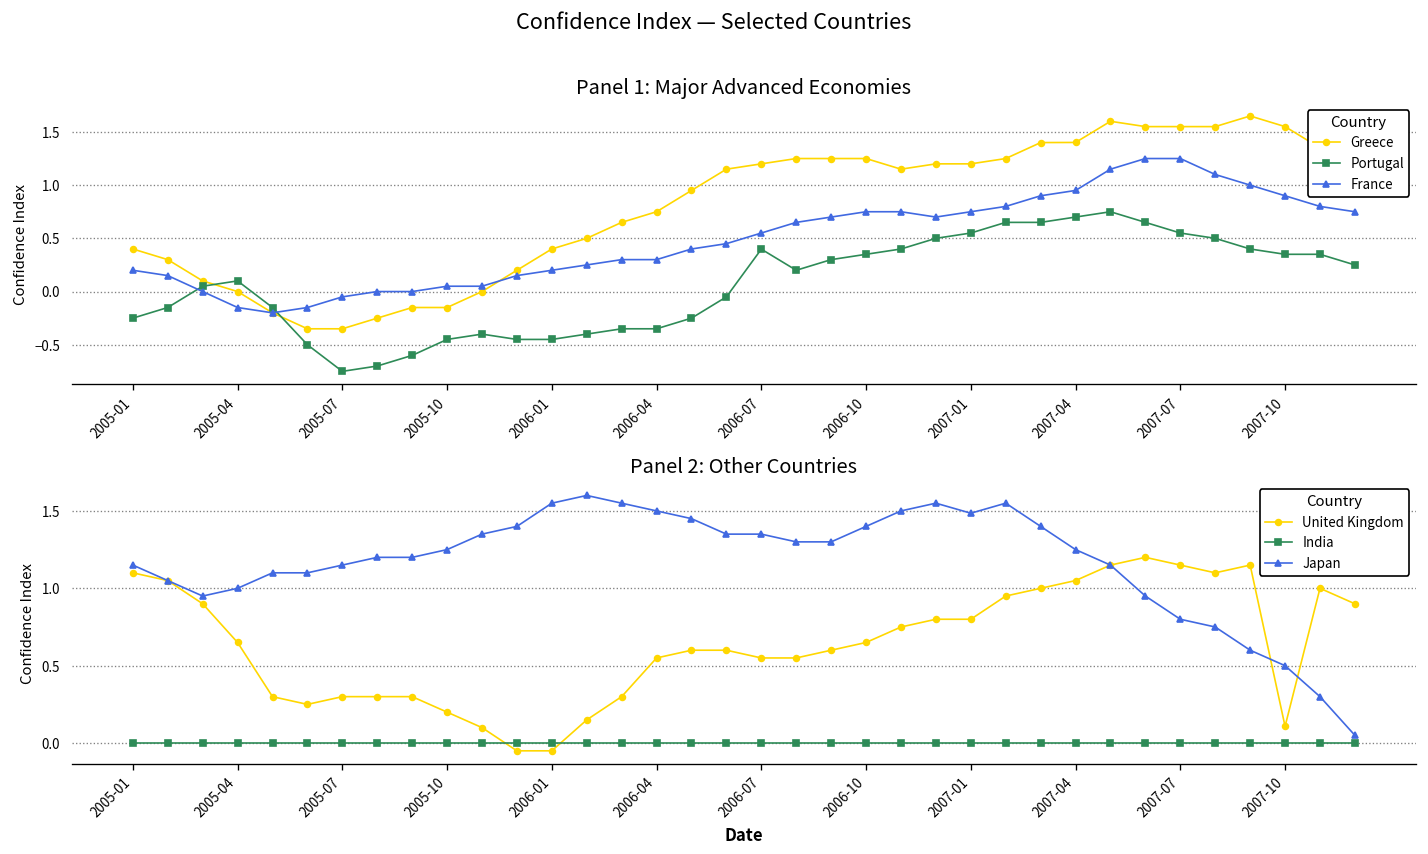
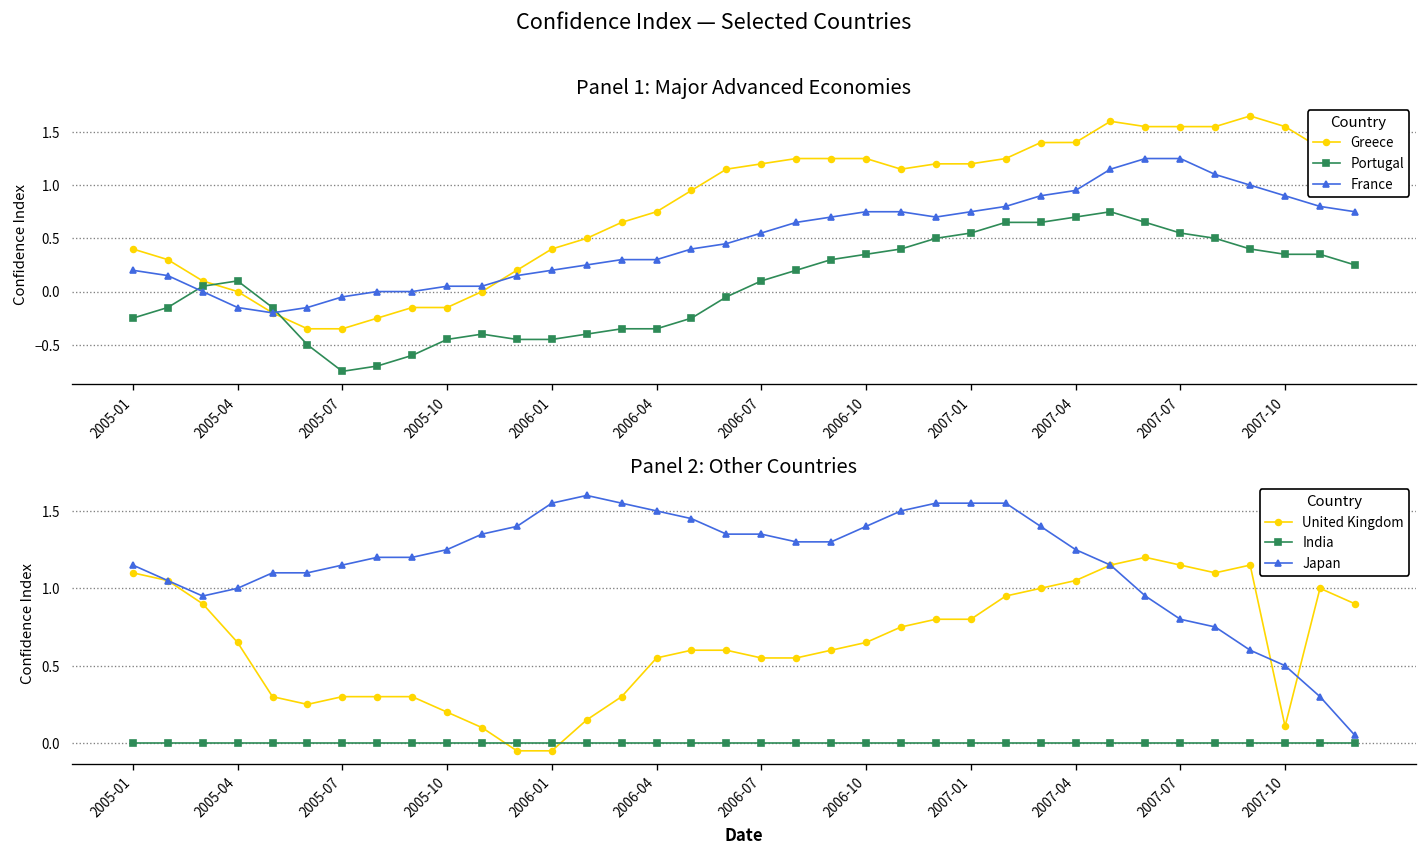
Panel 1: Major Advanced Economies, Portugal, 2006-07: 0.4 -> 0.1
Panel 2: Other Countries, Japan, 2007-01: 1.49 -> 1.55
